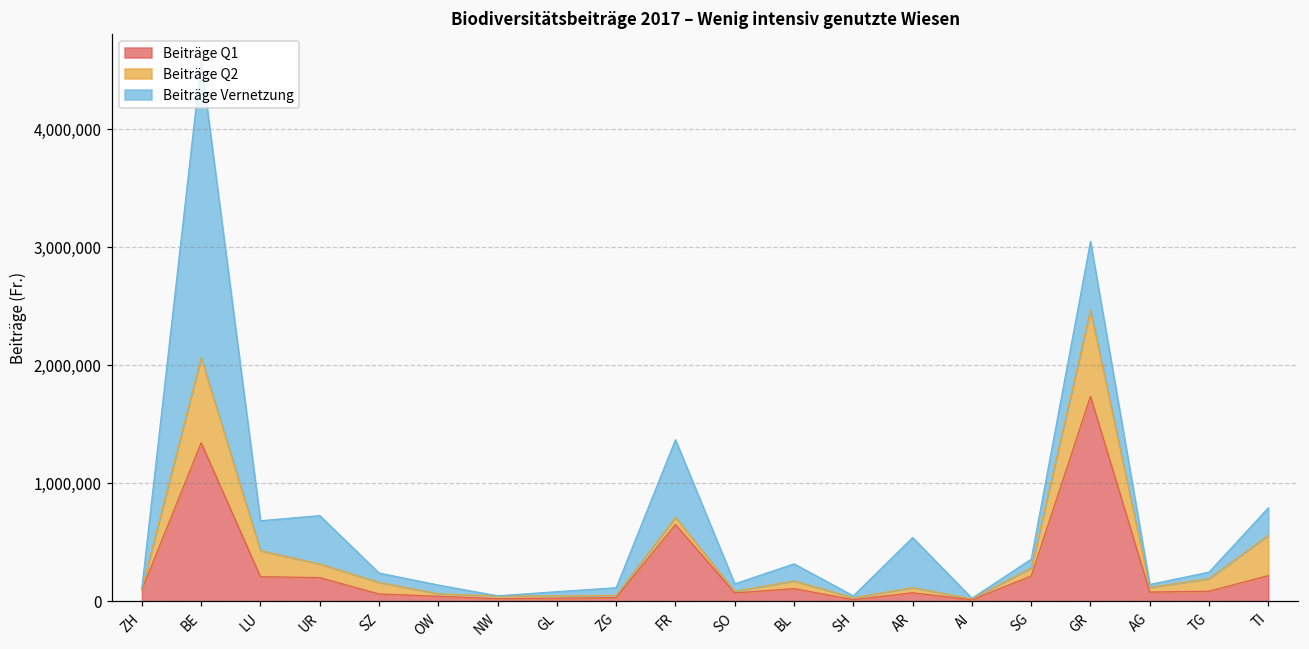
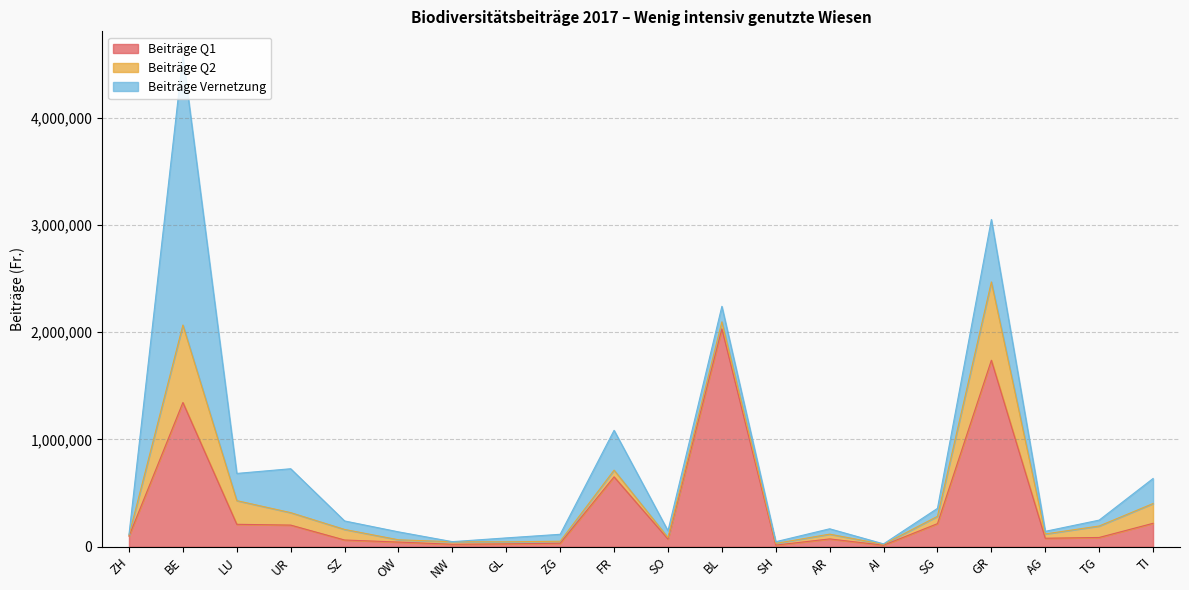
Beiträge Vernetzung, FR: 660,000 -> 370,000
Beiträge Q1, BL: 110,000 -> 2,030,000
Beiträge Vernetzung, AR: 420,000 -> 50,000
Beiträge Q2, TI: 340,000 -> 180,000
